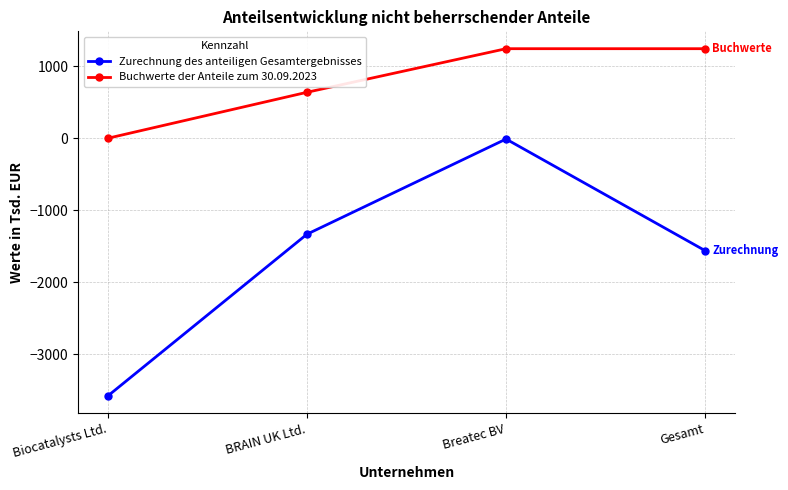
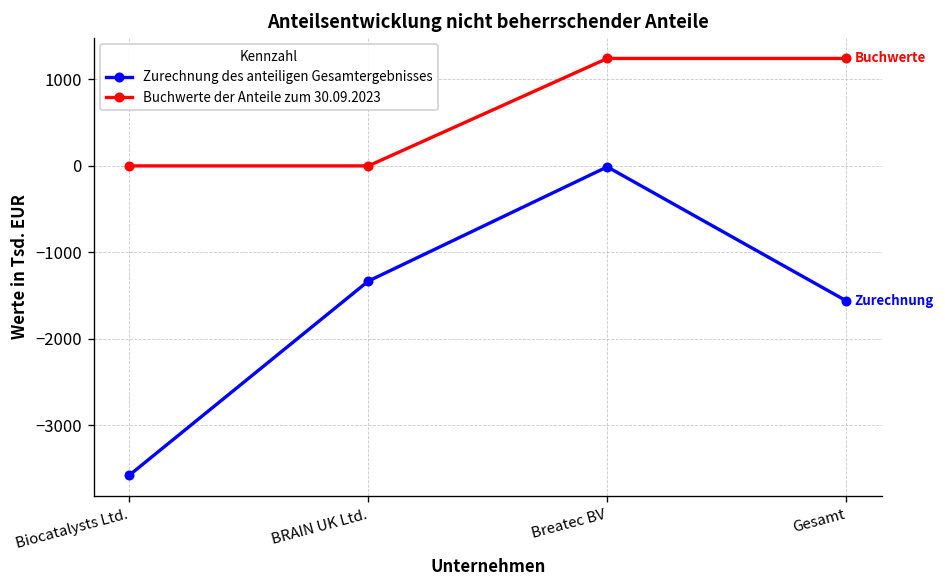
Buchwerte der Anteile zum 30.09.2023, BRAIN UK Ltd.: 600 -> 0
